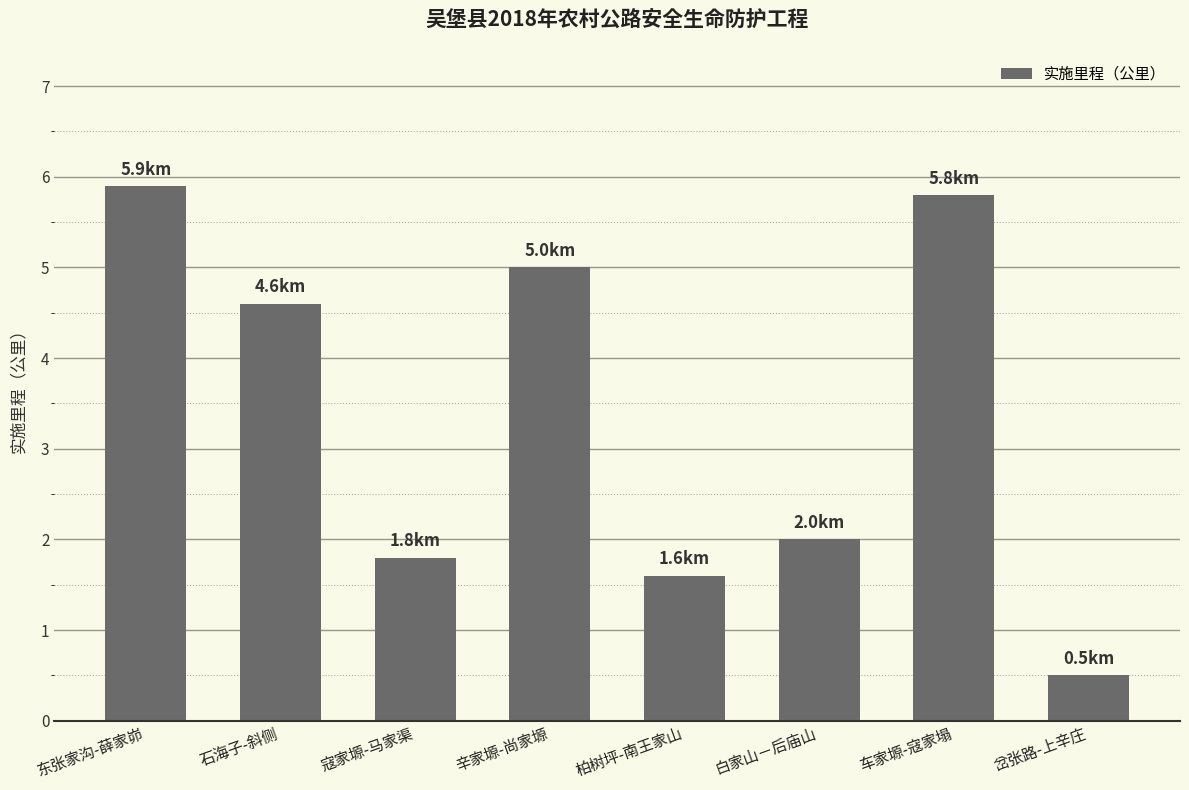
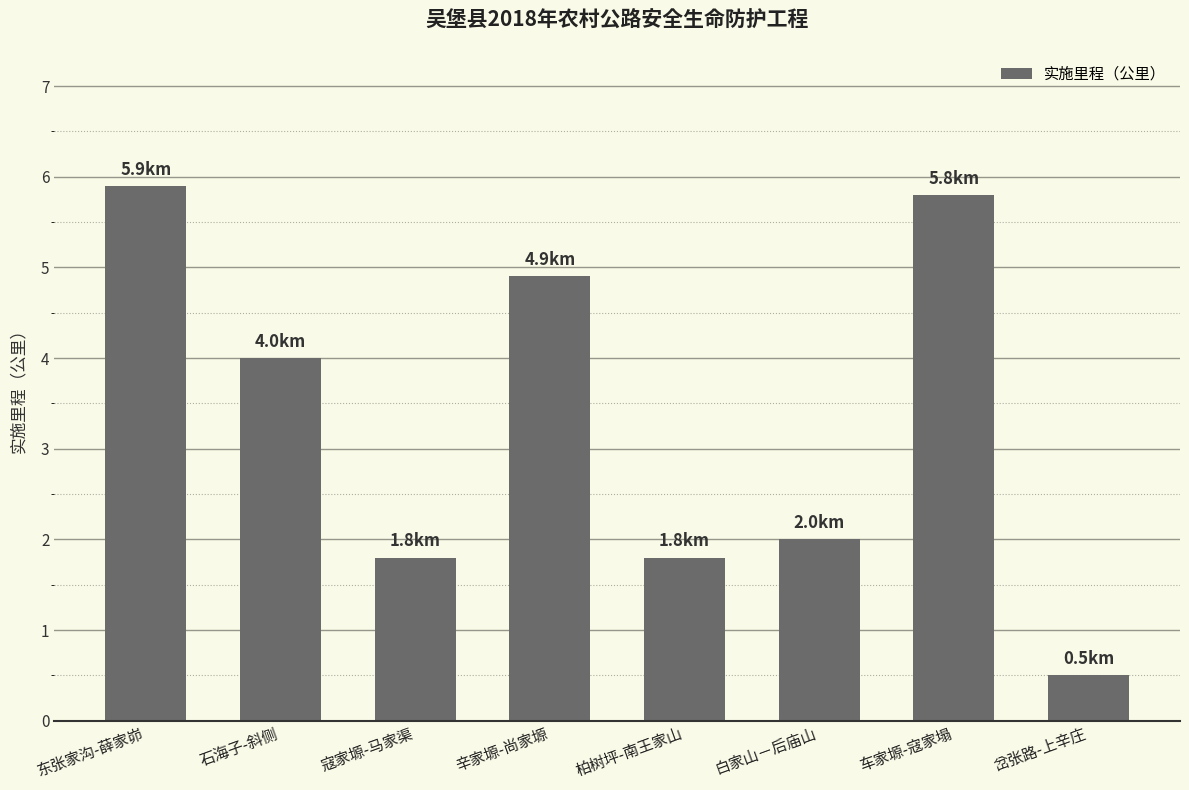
石海子-斜侧: 4.6 -> 4.0
辛家塬-尚家塬: 5.0 -> 4.9
柏树坪-南王家山: 1.6 -> 1.8
